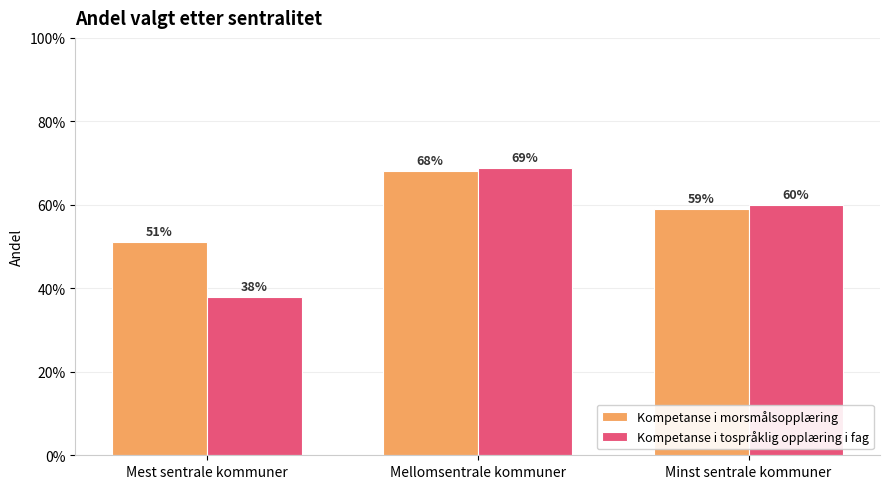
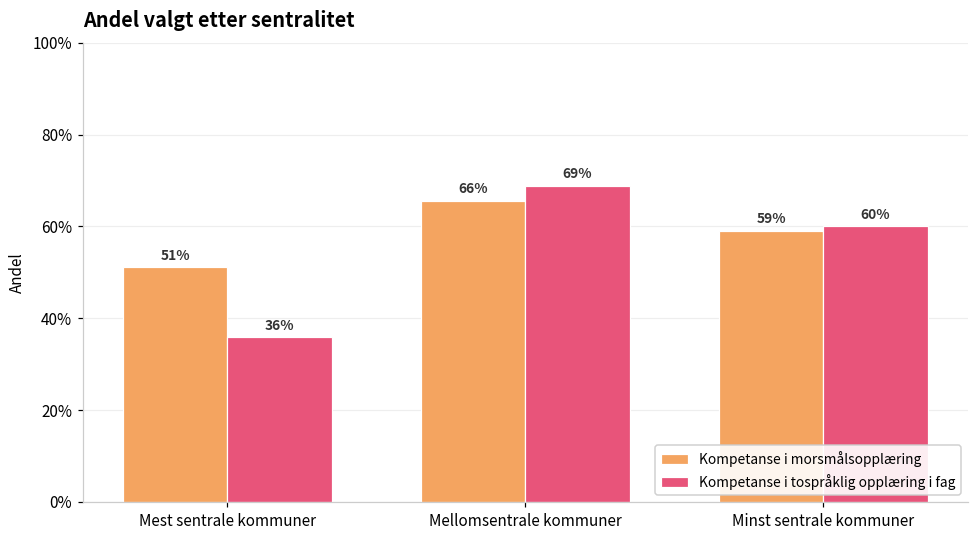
Kompetanse i tospråklig opplæring i fag, Mest sentrale kommuner: 38% -> 36%
Kompetanse i morsmålsopplæring, Mellomsentrale kommuner: 68% -> 66%
